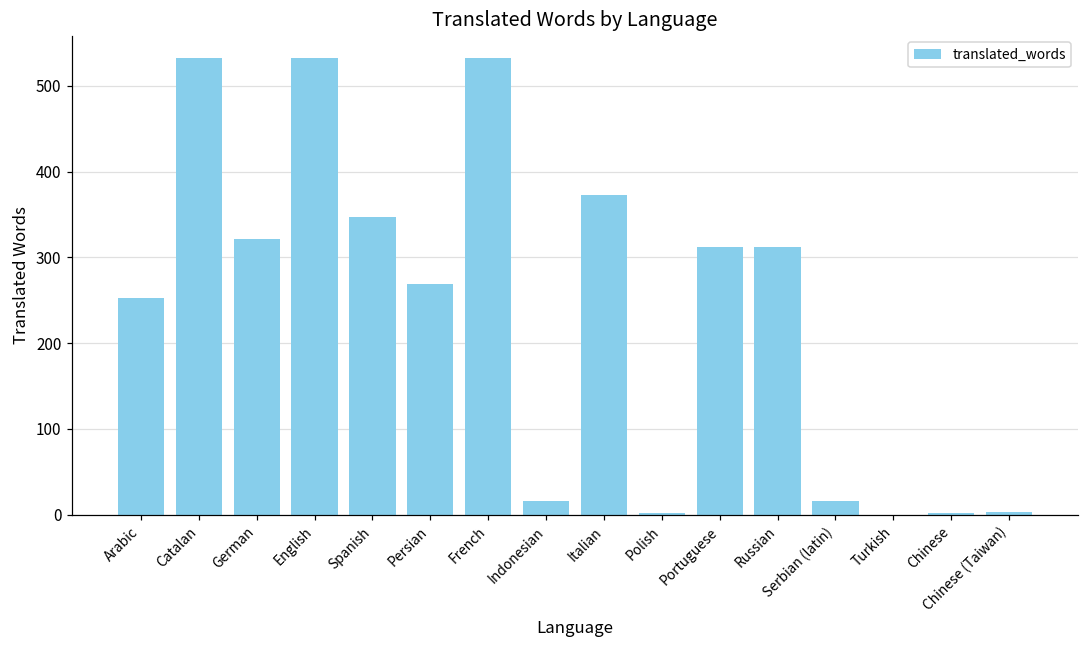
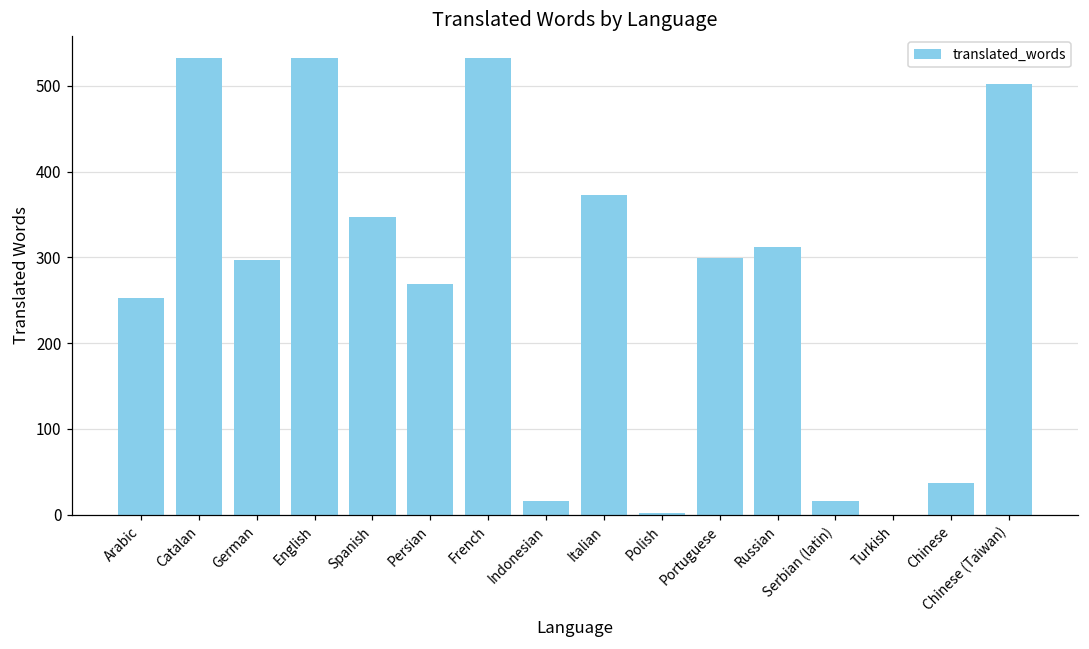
German: 320 -> 300
Portuguese: 310 -> 300
Chinese: 0 -> 40
Chinese (Taiwan): 0 -> 500
